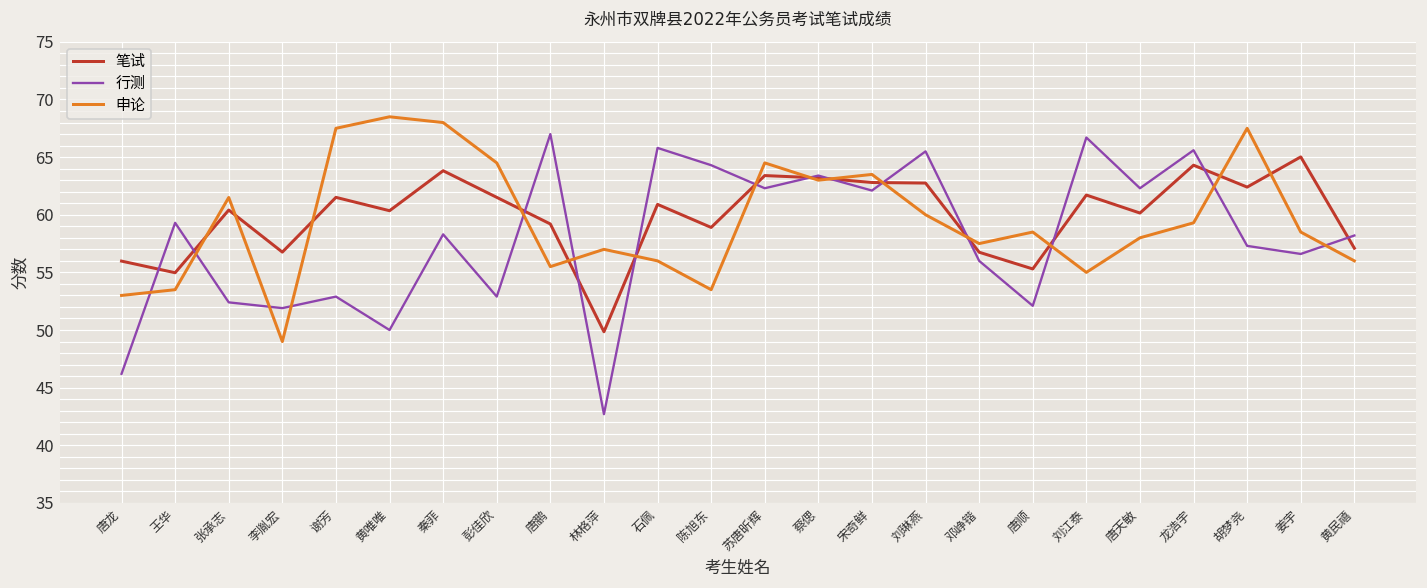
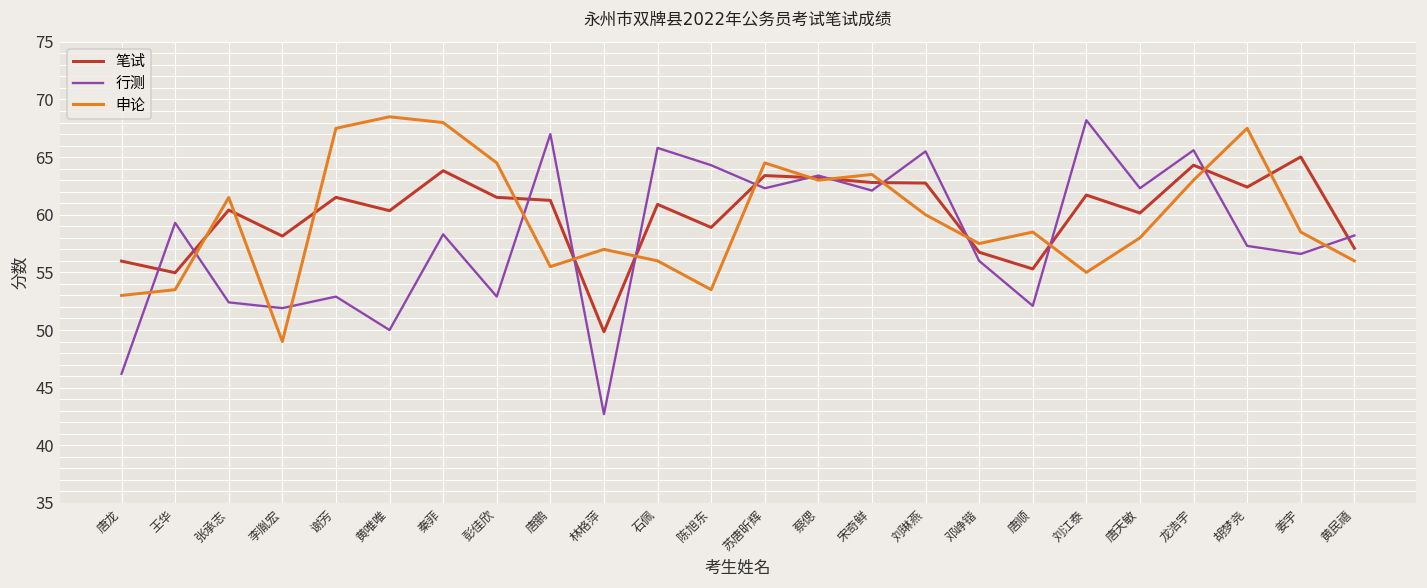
笔试, 李胤宏: 57 -> 58
笔试, 唐鹏: 59 -> 61
行测, 刘江泰: 67 -> 68
申论, 龙浩宇: 59 -> 63
